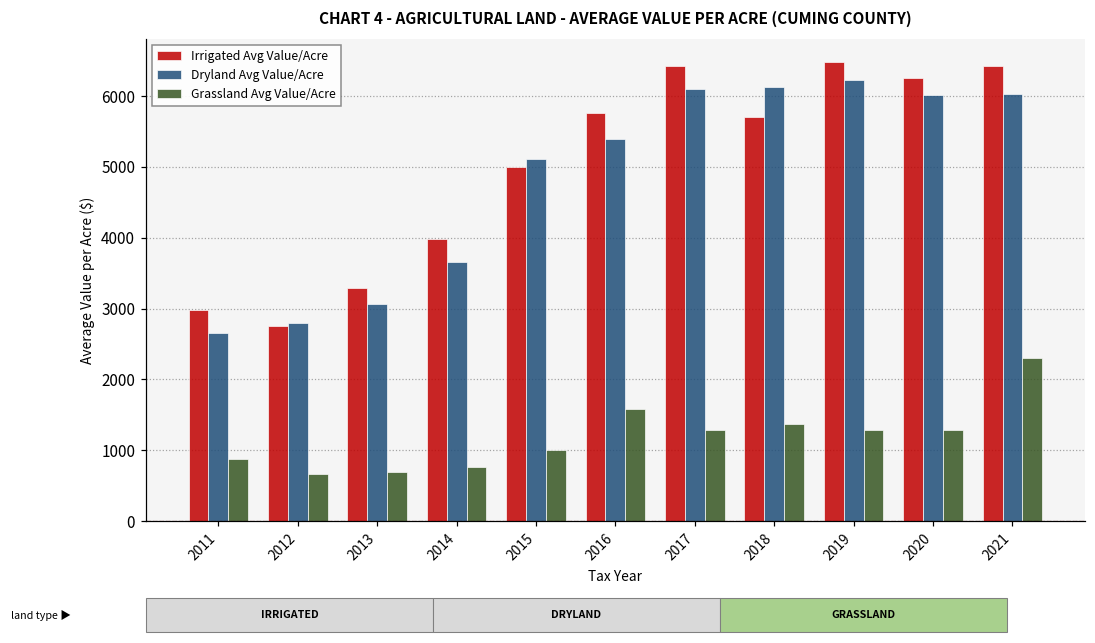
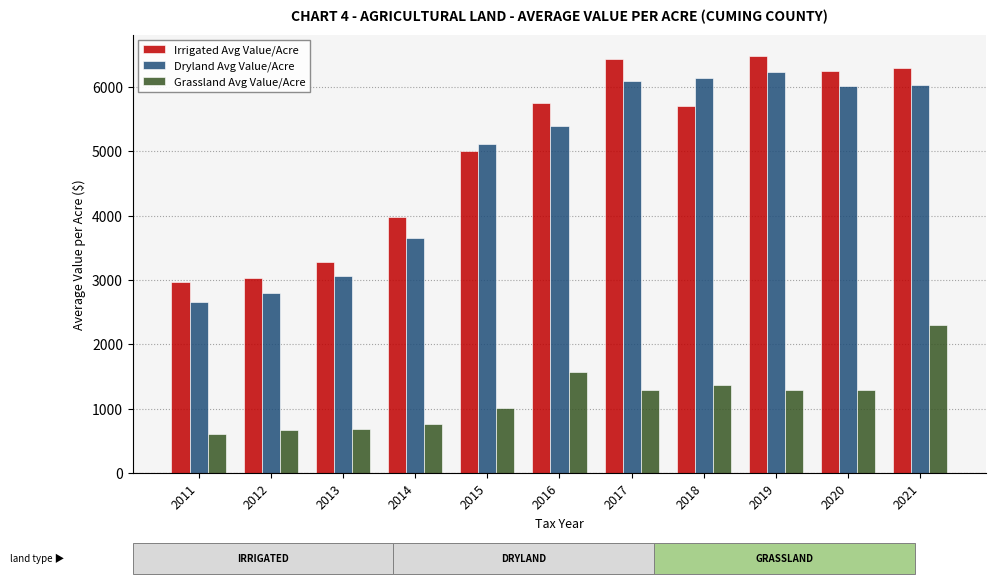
Grassland Avg Value/Acre, 2011: 900 -> 600
Irrigated Avg Value/Acre, 2012: 2700 -> 3000
Irrigated Avg Value/Acre, 2021: 6400 -> 6300
